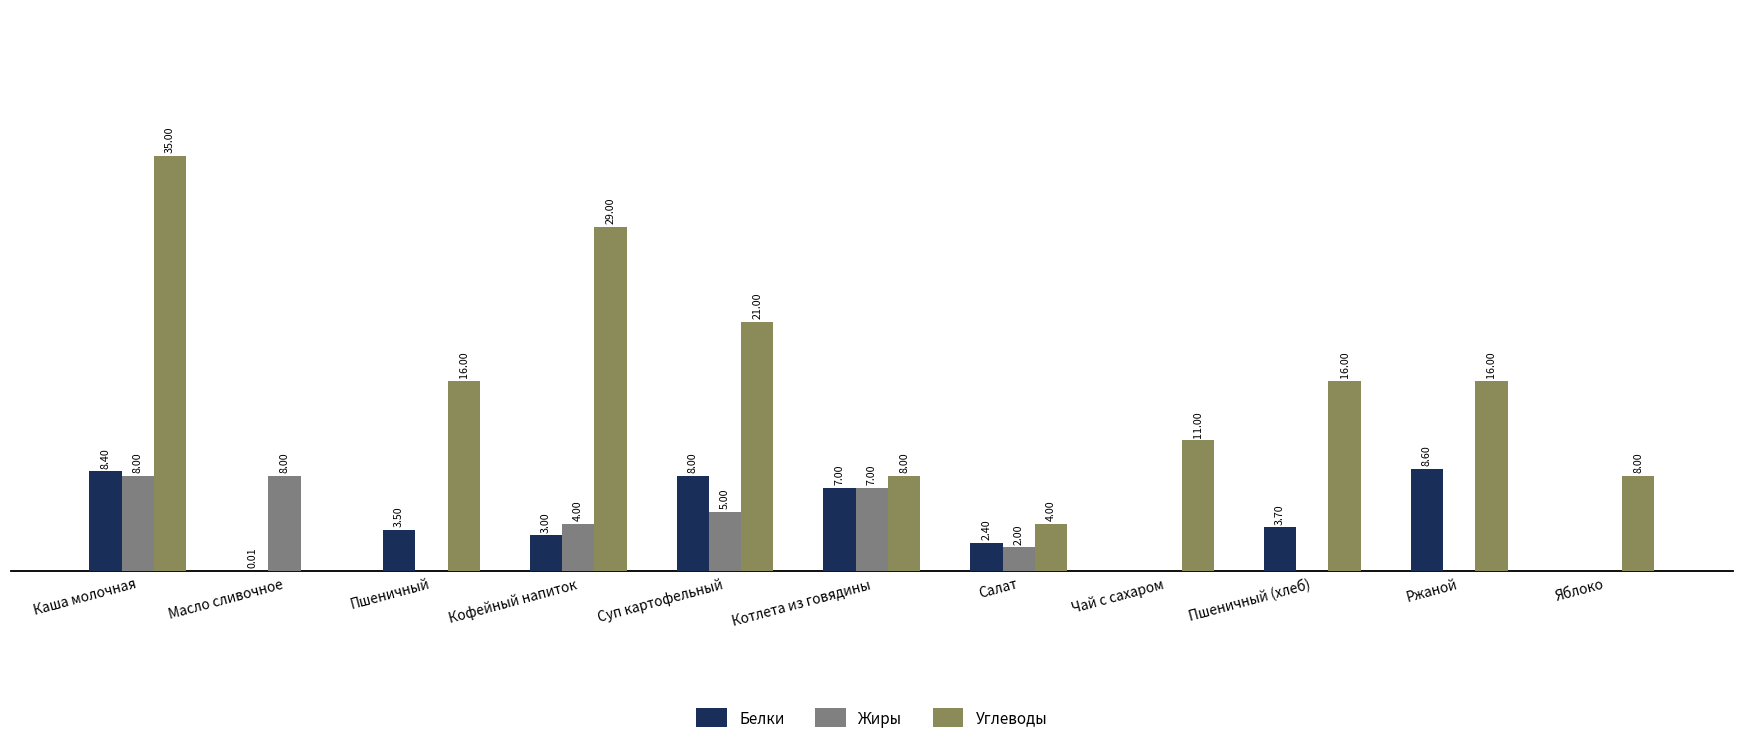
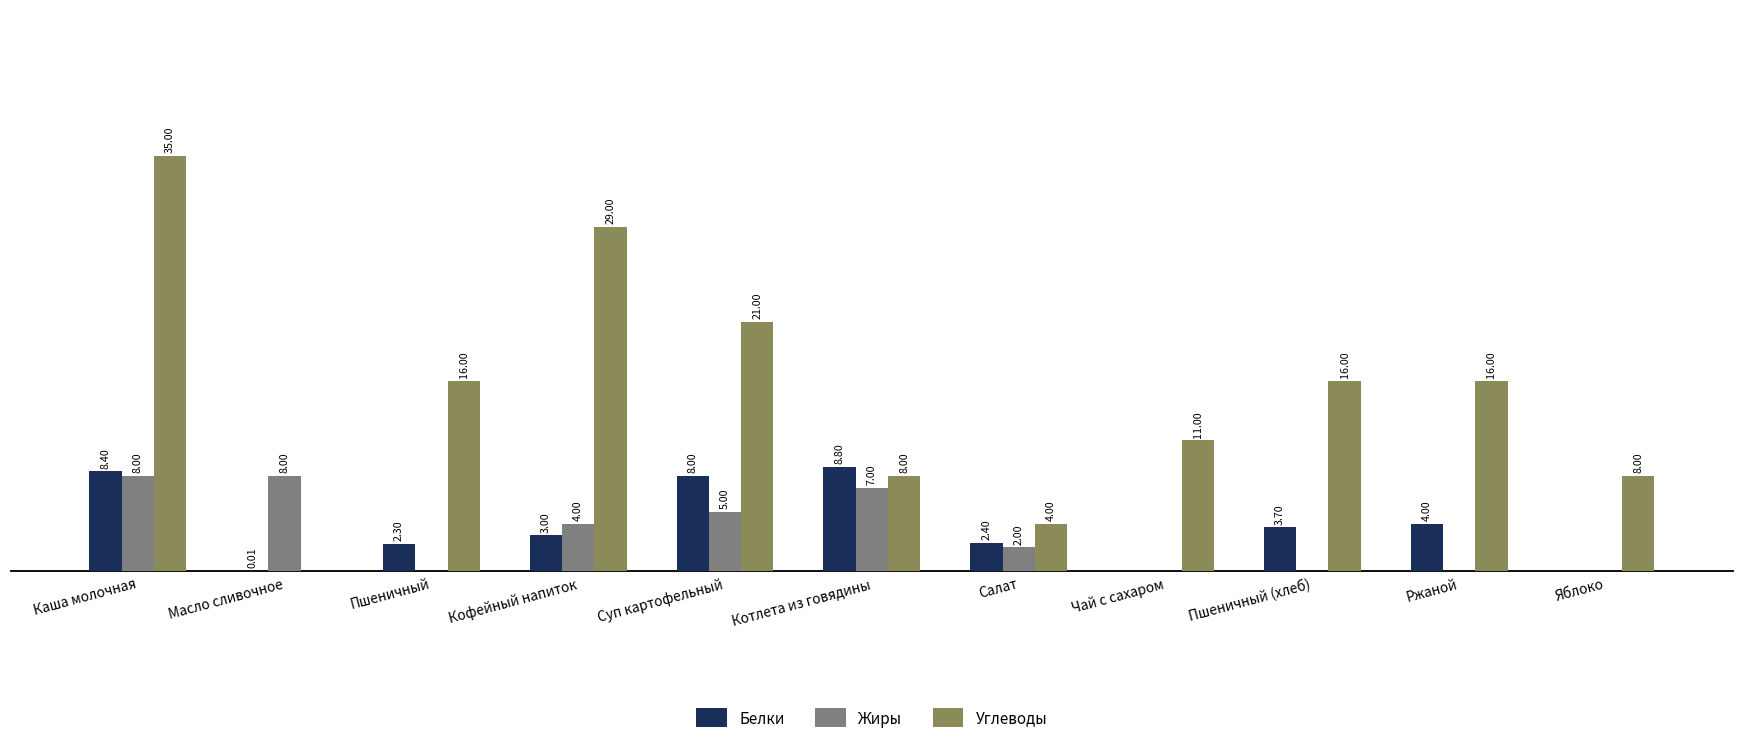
Белки, Пшеничный: 3.50 -> 2.30
Белки, Котлета из говядины: 7.00 -> 8.80
Белки, Ржаной: 8.60 -> 4.00
